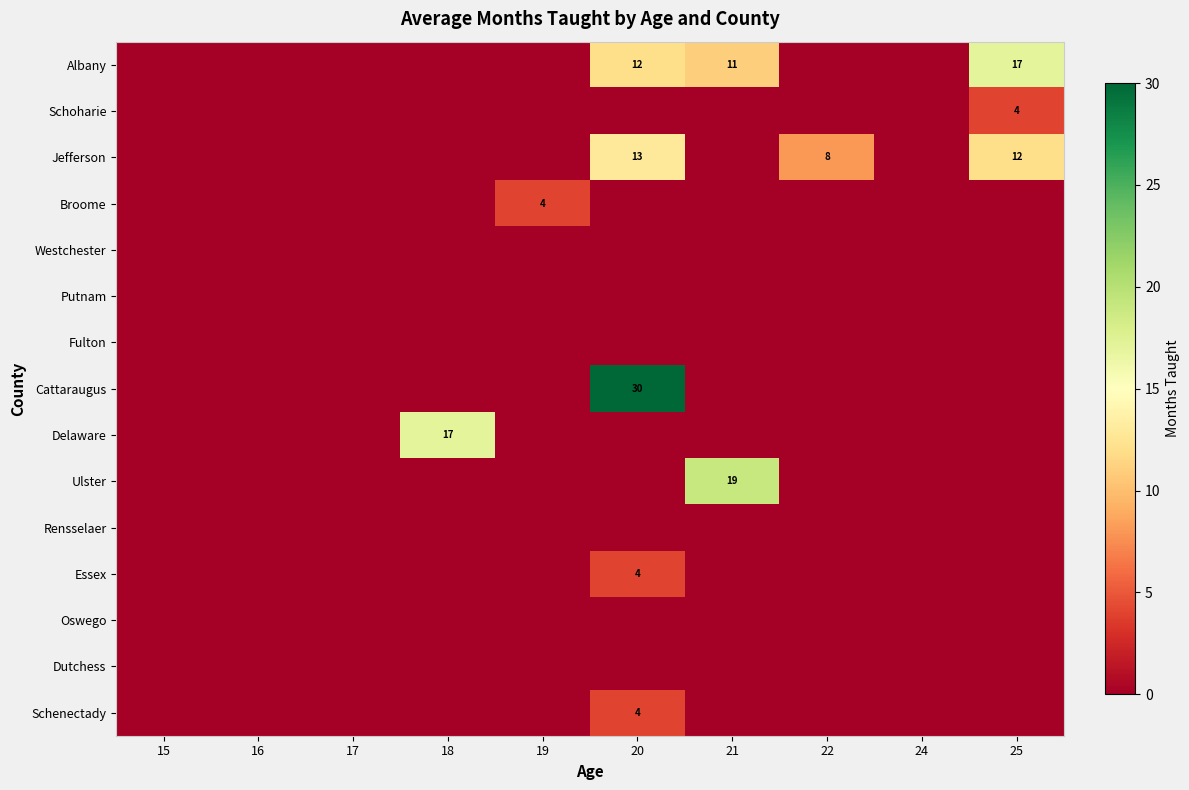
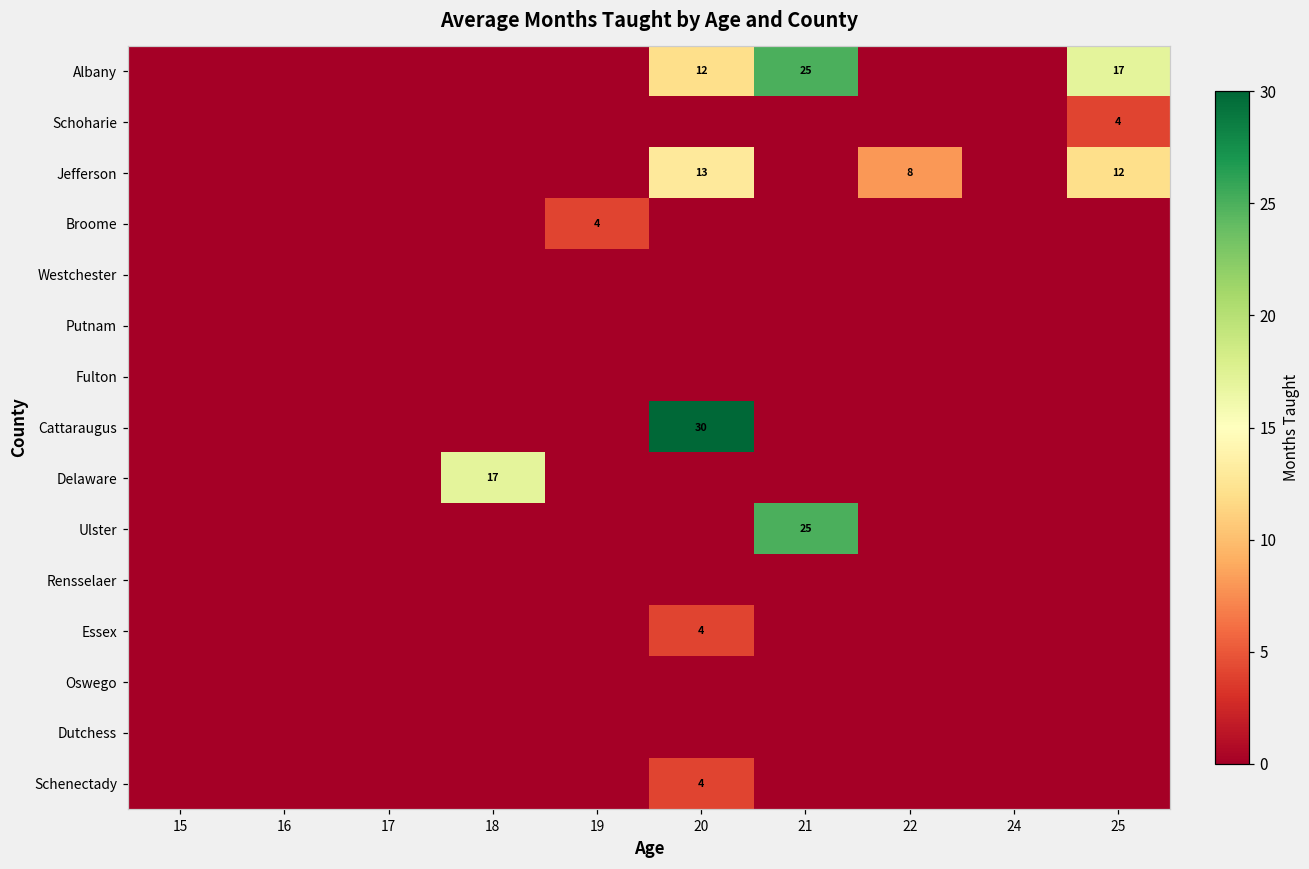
Albany, 21: 11 -> 25
Ulster, 21: 19 -> 25
